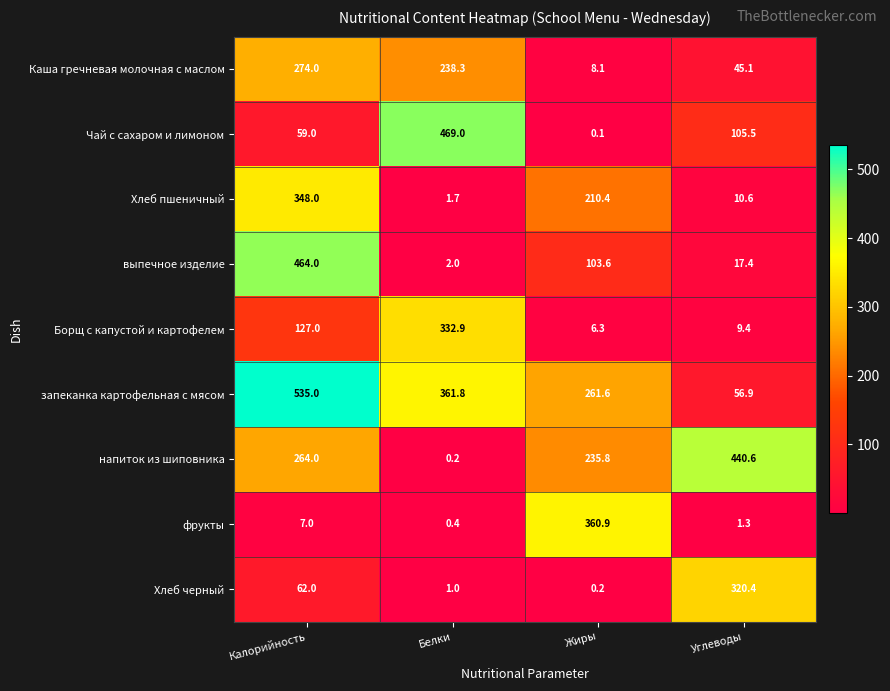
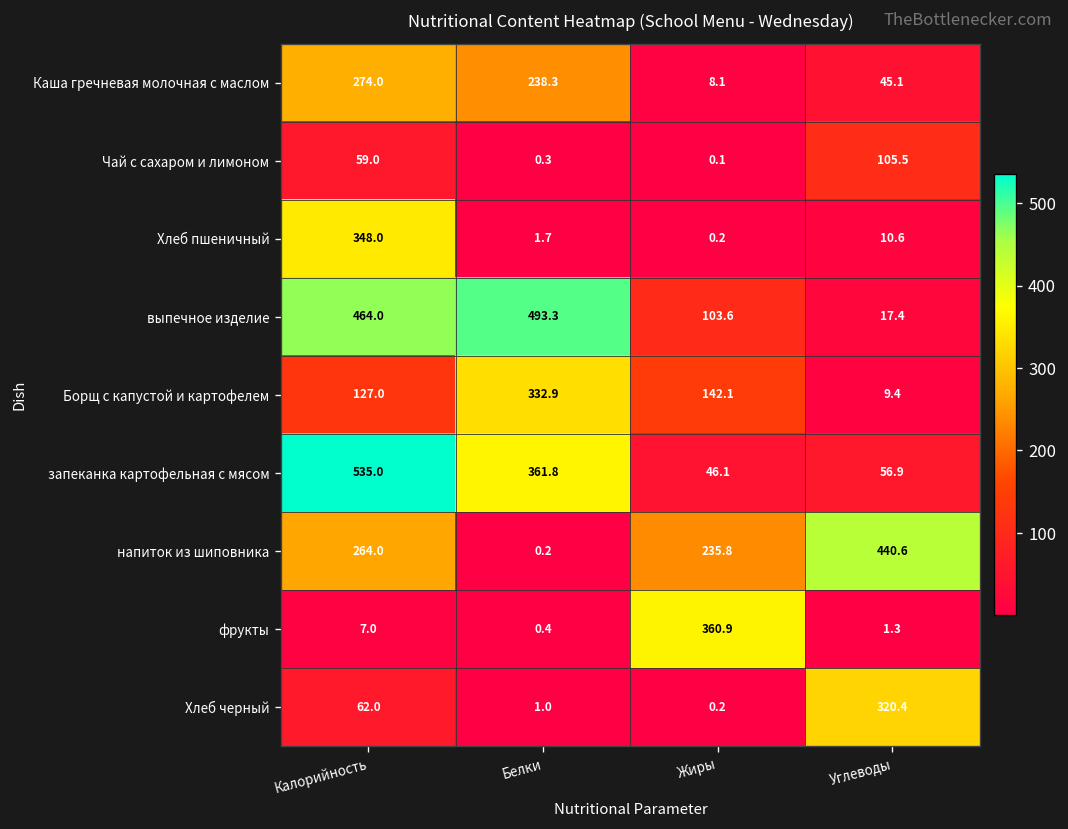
Чай с сахаром и лимоном, Белки: 469.0 -> 0.3
Хлеб пшеничный, Жиры: 210.4 -> 0.2
выпечное изделие, Белки: 2.0 -> 493.3
Борщ с капустой и картофелем, Жиры: 6.3 -> 142.1
запеканка картофельная с мясом, Жиры: 261.6 -> 46.1
